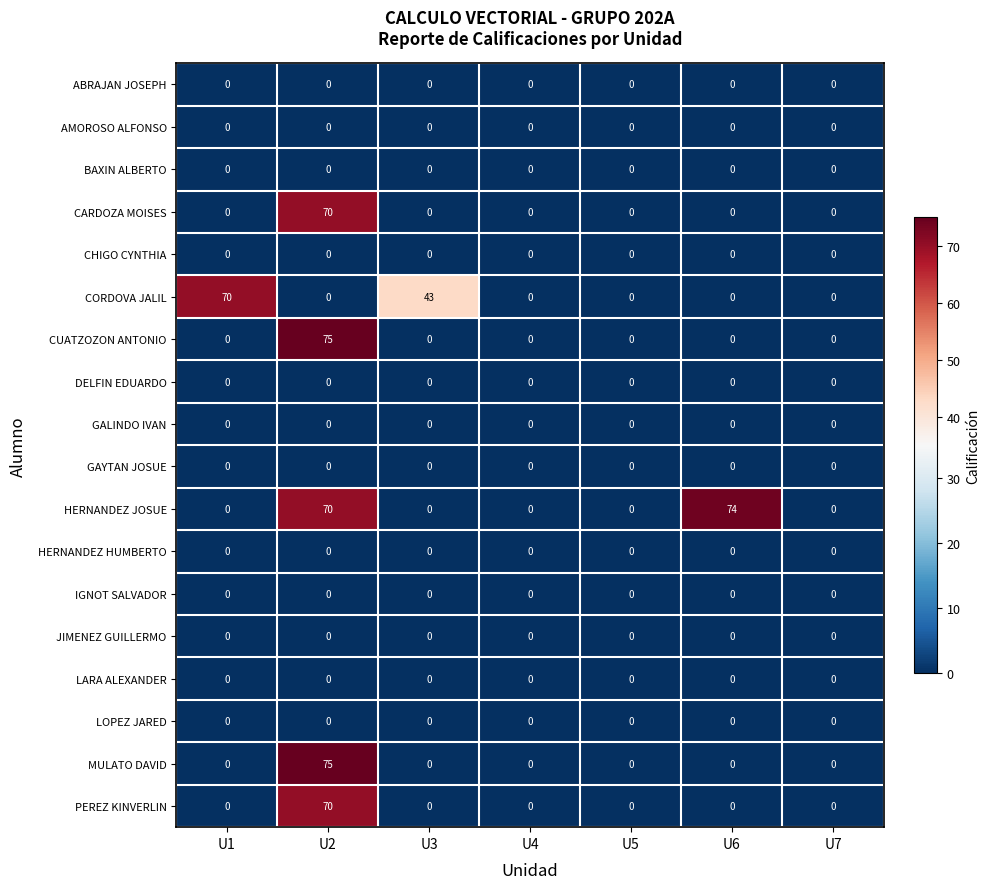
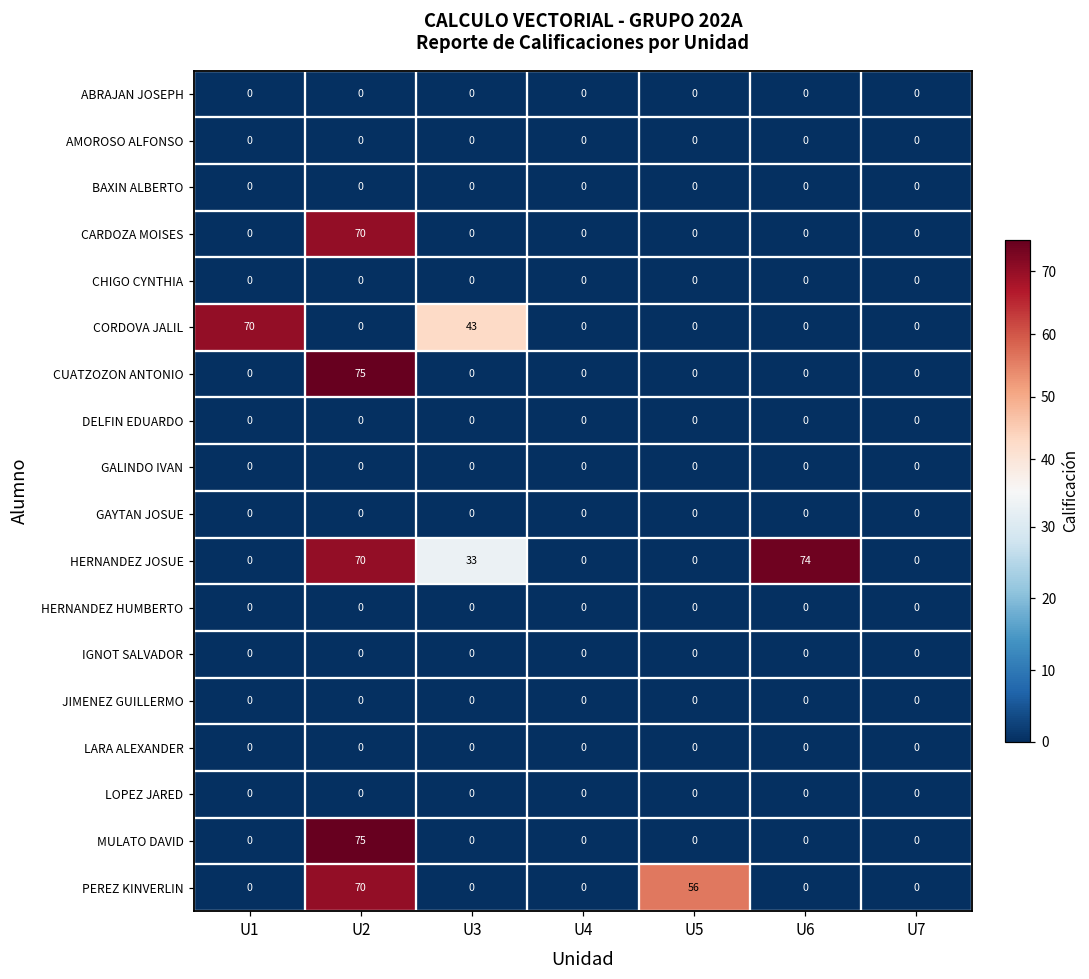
HERNANDEZ JOSUE, U3: 0 -> 33
PEREZ KINVERLIN, U5: 0 -> 56
